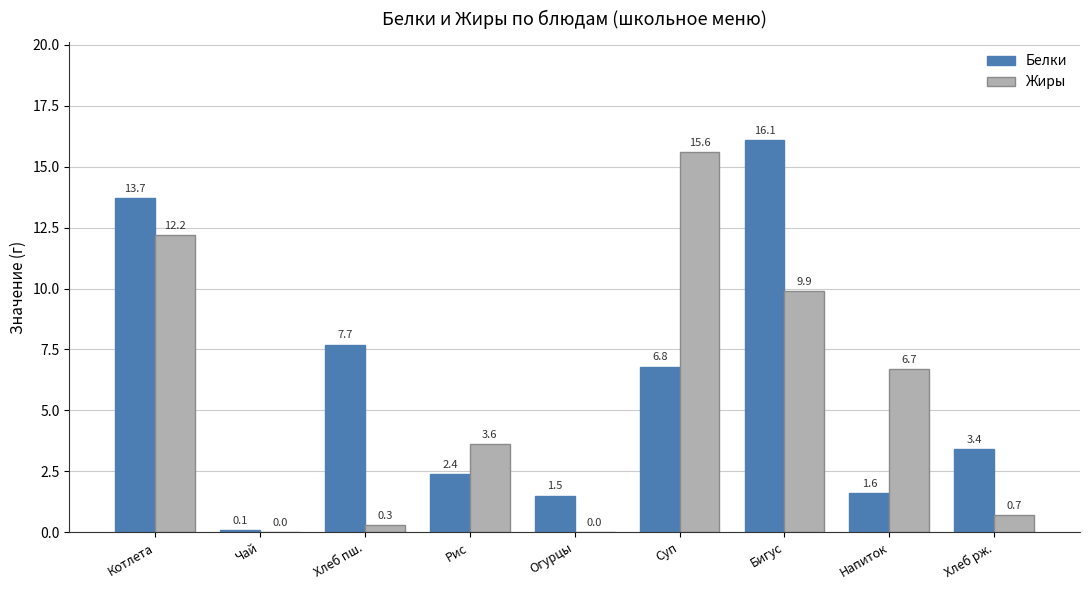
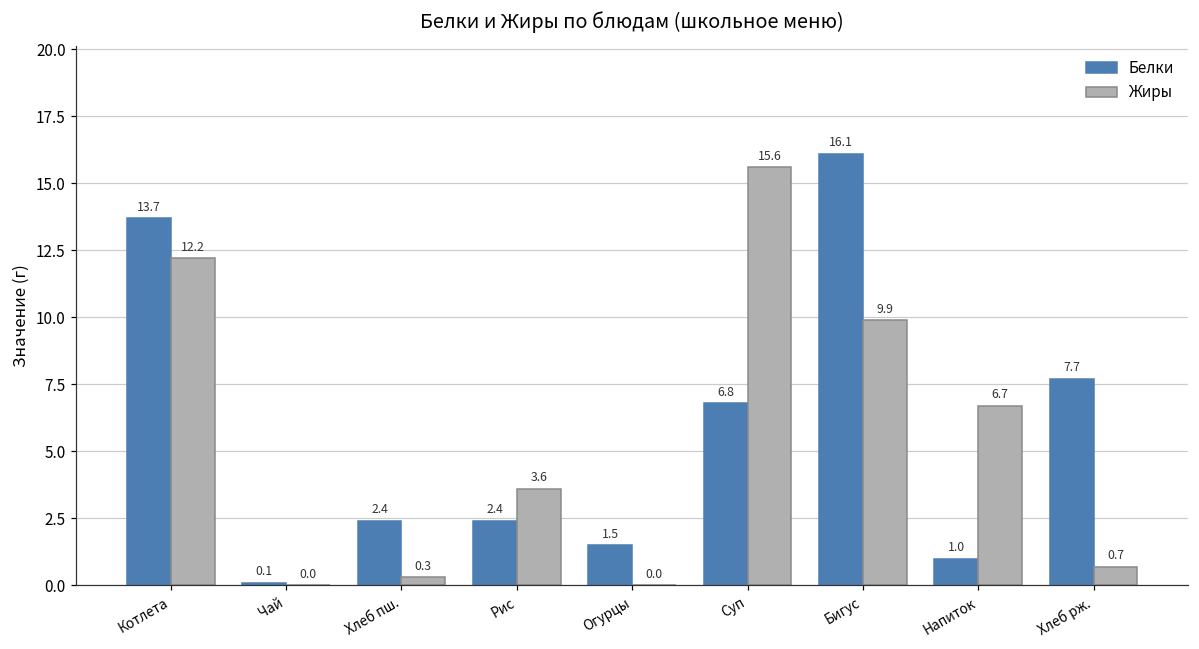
Белки, Хлеб пш.: 7.7 -> 2.4
Белки, Напиток: 1.6 -> 1.0
Белки, Хлеб рж.: 3.4 -> 7.7
